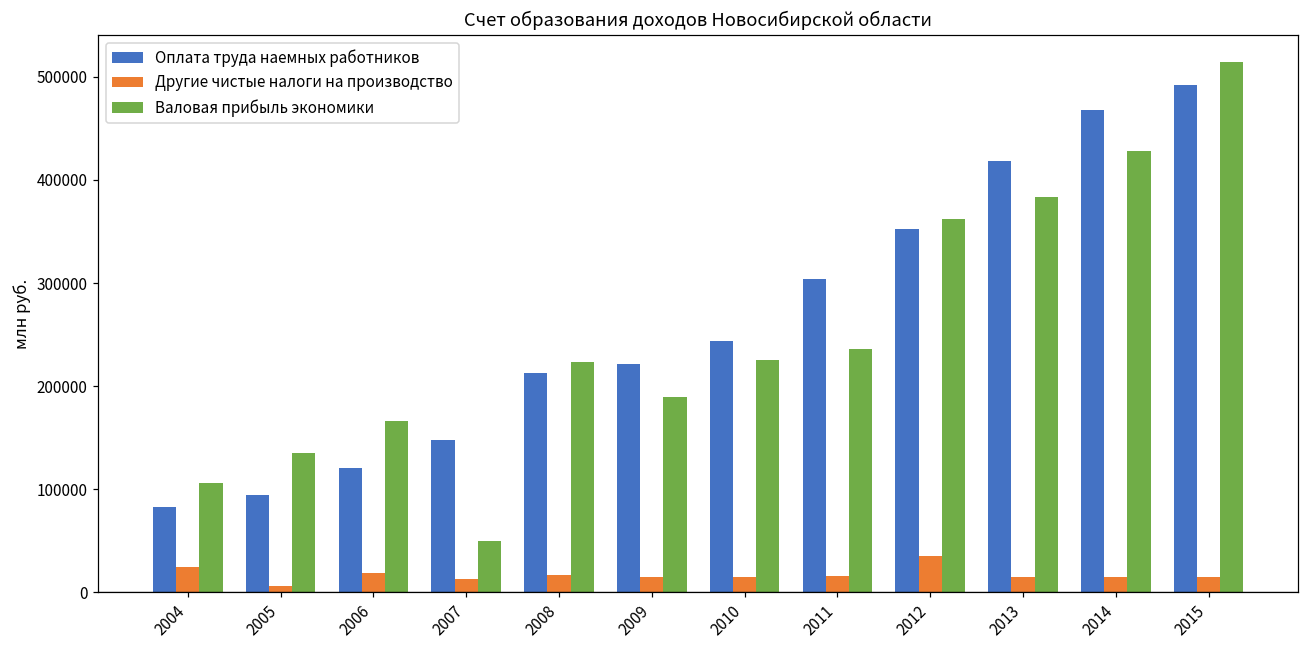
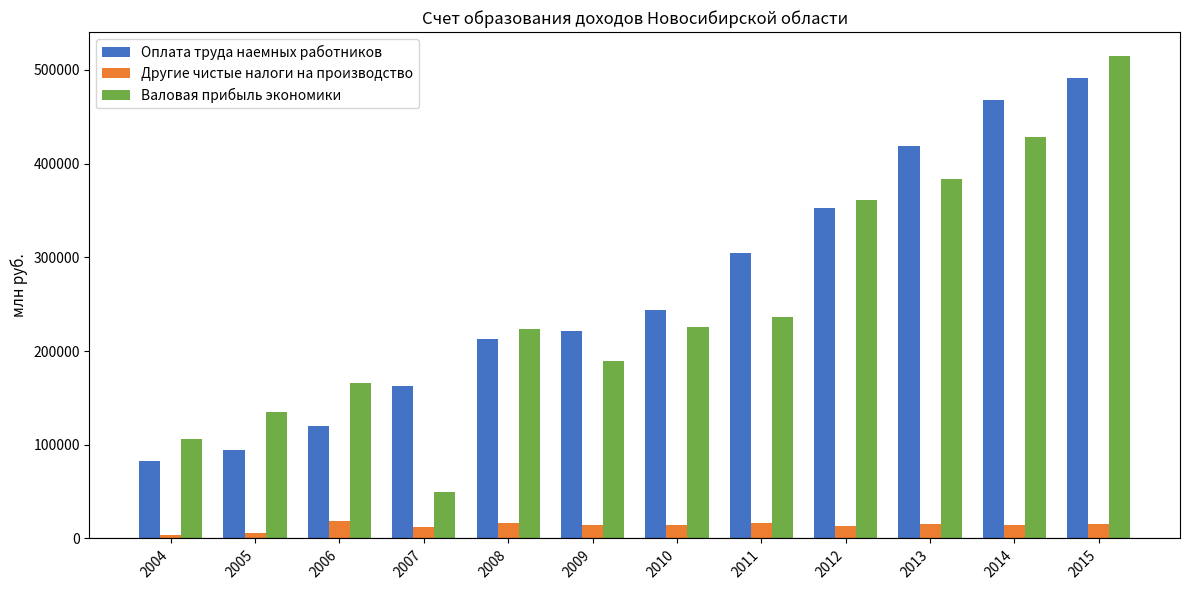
Другие чистые налоги на производство, 2004: 20000 -> 0
Оплата труда наемных работников, 2007: 150000 -> 160000
Другие чистые налоги на производство, 2012: 40000 -> 10000
